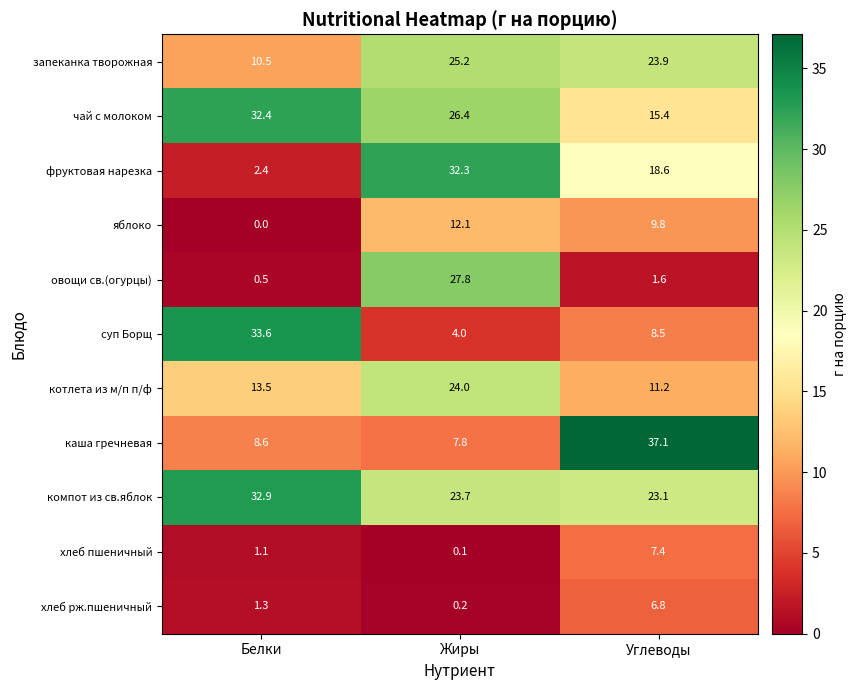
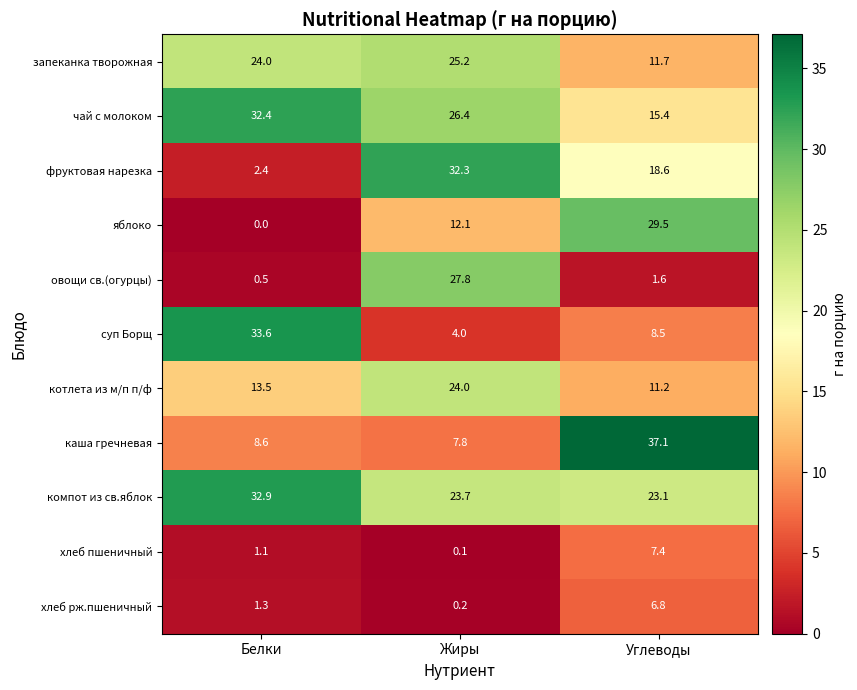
запеканка творожная, Белки: 10.5 -> 24.0
запеканка творожная, Углеводы: 23.9 -> 11.7
яблоко, Углеводы: 9.8 -> 29.5
